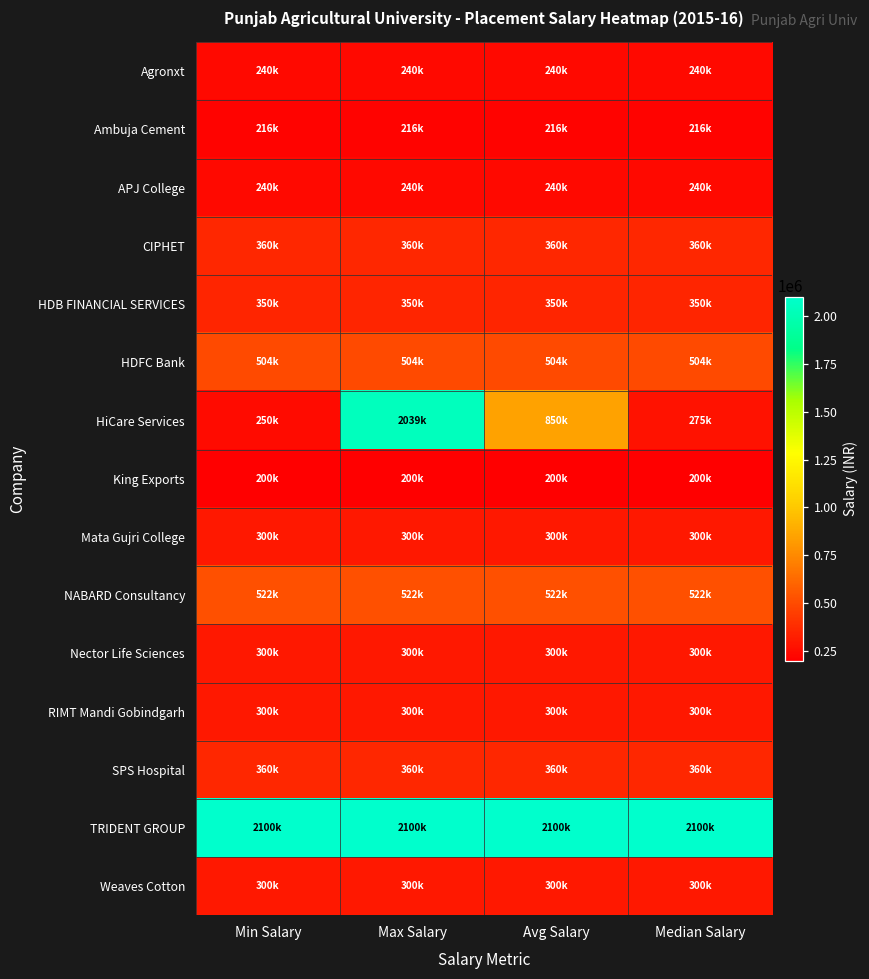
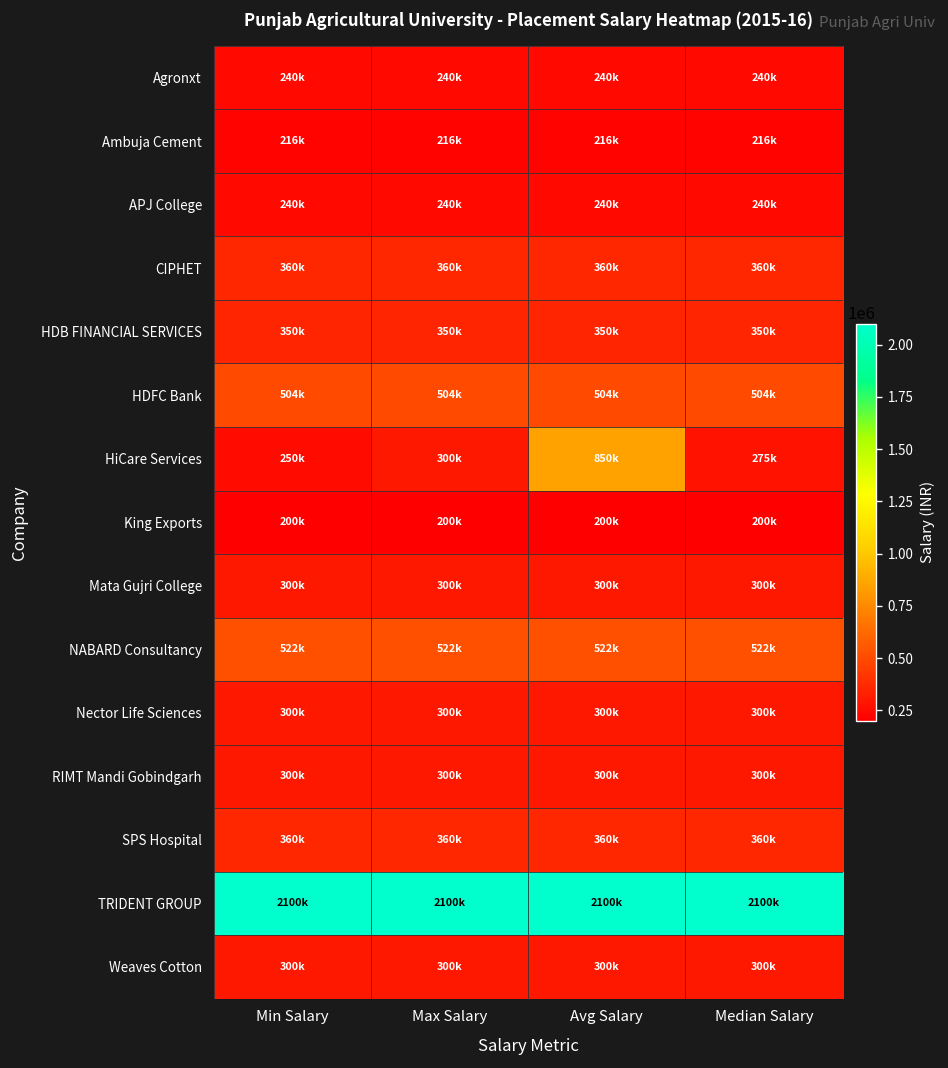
HiCare Services, Max Salary: 2039k -> 300k
